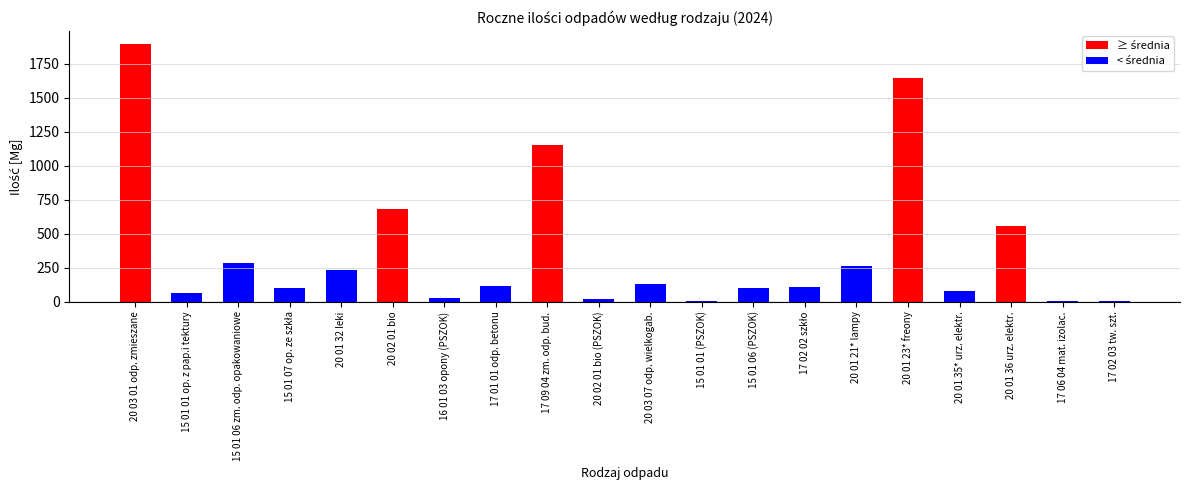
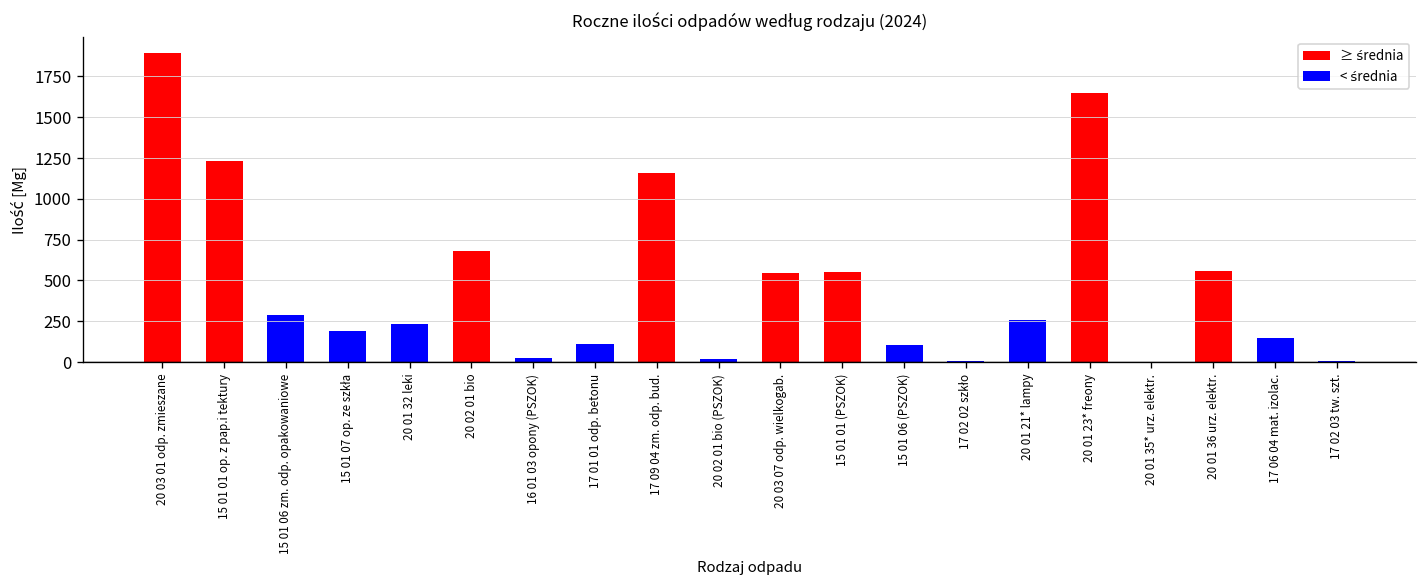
15 01 01 op. z pap.i tektury: 70 -> 1230
15 01 07 op. ze szkła: 100 -> 190
20 03 07 odp. wielkogab.: 130 -> 540
15 01 01 (PSZOK): 0 -> 550
17 02 02 szkło: 110 -> 10
20 01 35* urz. elektr.: 80 -> 0
17 06 04 mat. izolac.: 0 -> 150
